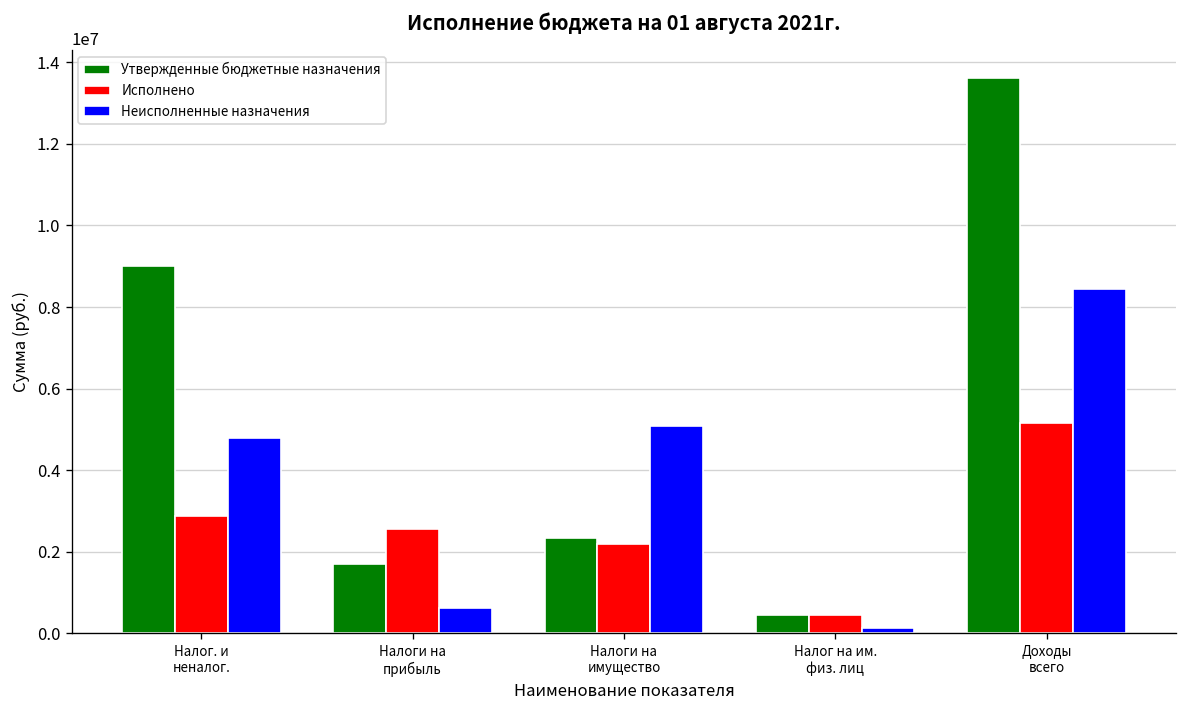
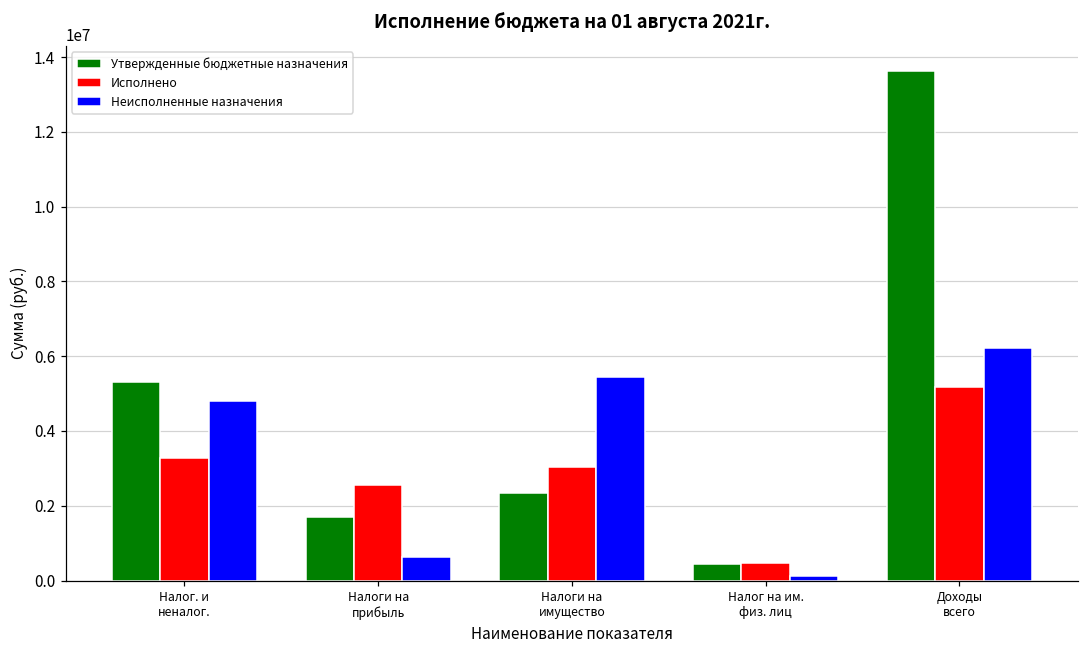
Утвержденные бюджетные назначения, Налог. и неналог.: 9000000 -> 5300000
Исполнено, Налог. и неналог.: 2900000 -> 3300000
Исполнено, Налоги на имущество: 2200000 -> 3000000
Неисполненные назначения, Налоги на имущество: 5100000 -> 5400000
Неисполненные назначения, Доходы всего: 8500000 -> 6200000
